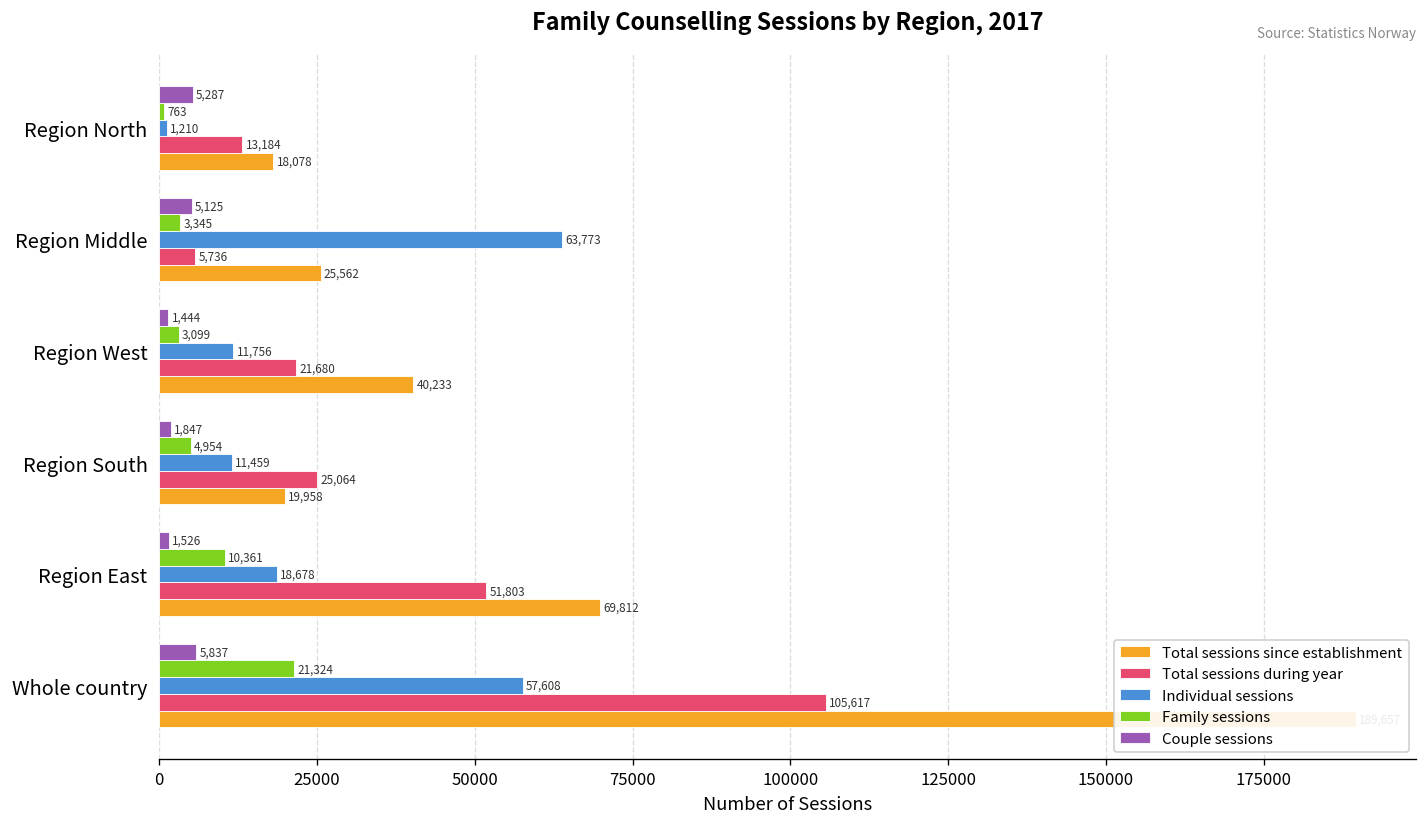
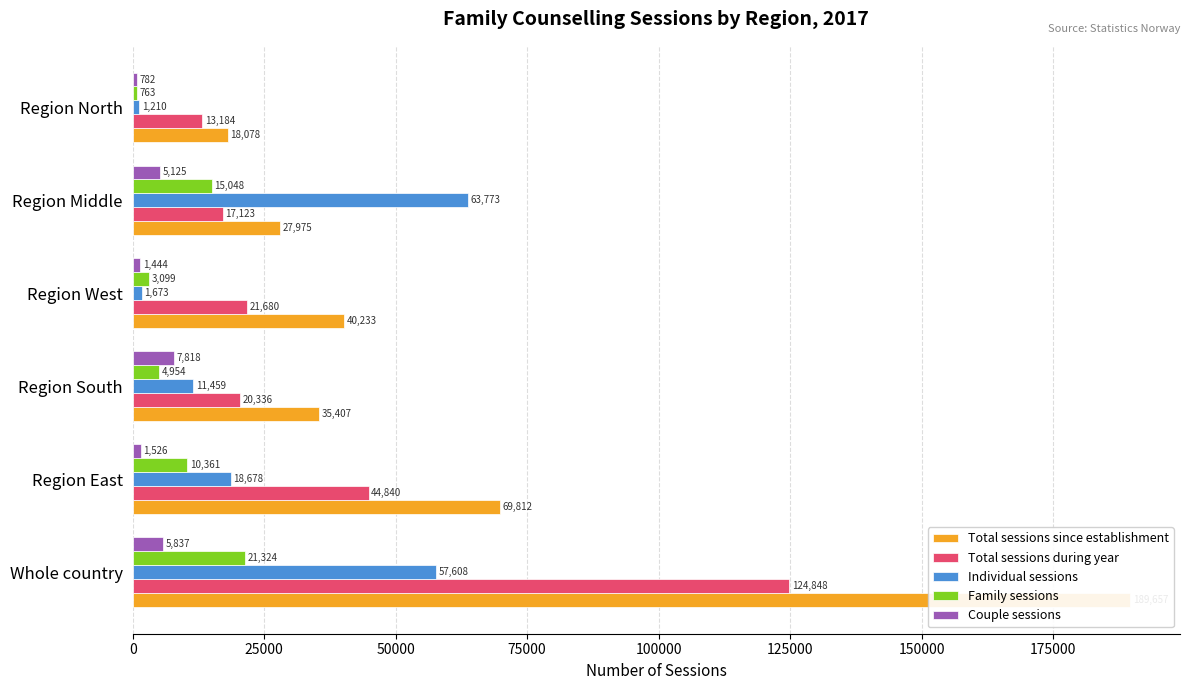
Couple sessions, Region North: 5,287 -> 782
Family sessions, Region Middle: 3,345 -> 15,048
Total sessions during year, Region Middle: 5,736 -> 17,123
Total sessions since establishment, Region Middle: 25,562 -> 27,975
Individual sessions, Region West: 11,756 -> 1,673
Couple sessions, Region South: 1,847 -> 7,818
Total sessions during year, Region South: 25,064 -> 20,336
Total sessions since establishment, Region South: 19,958 -> 35,407
Total sessions during year, Region East: 51,803 -> 44,840
Total sessions during year, Whole country: 105,617 -> 124,848
